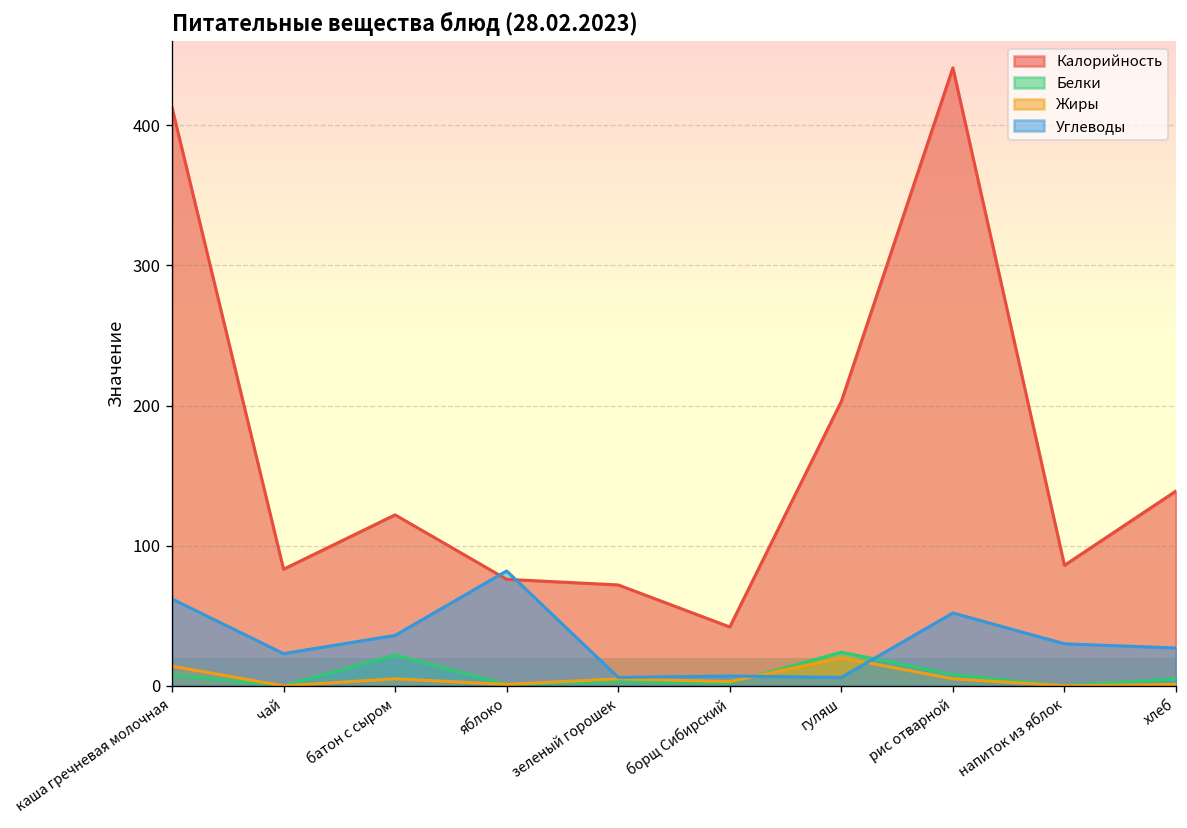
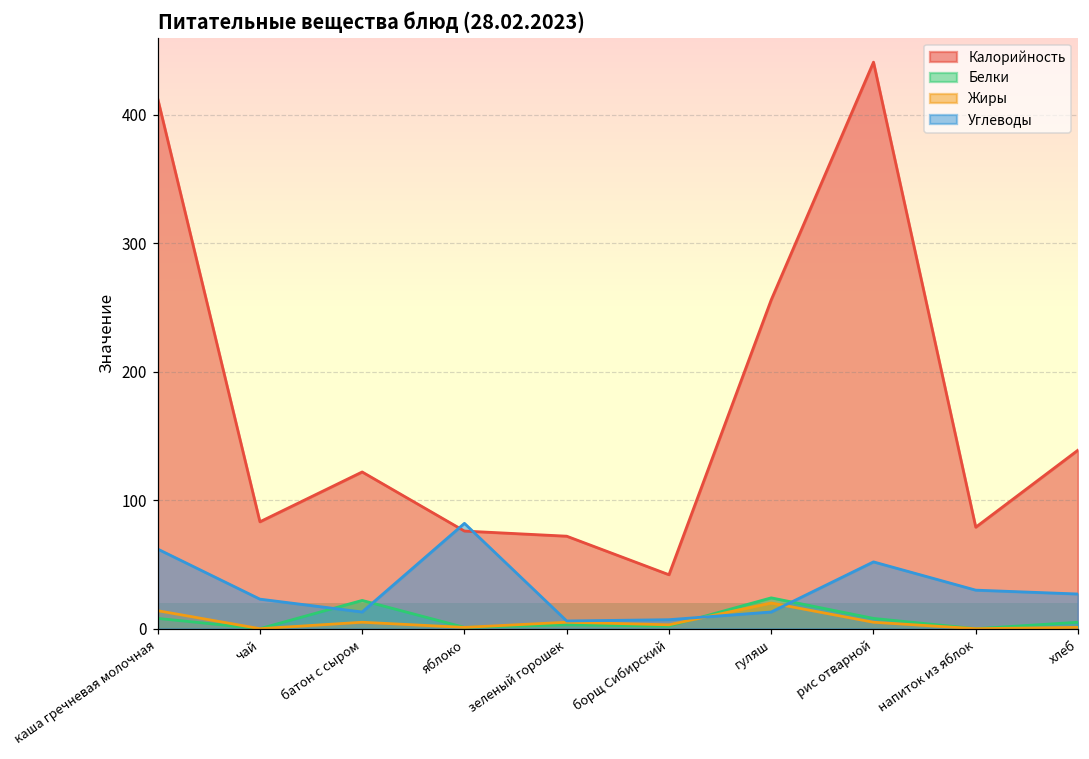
Углеводы, батон с сыром: 36 -> 13
Калорийность, гуляш: 203 -> 256
Углеводы, гуляш: 6 -> 13
Калорийность, напиток из яблок: 86 -> 79
